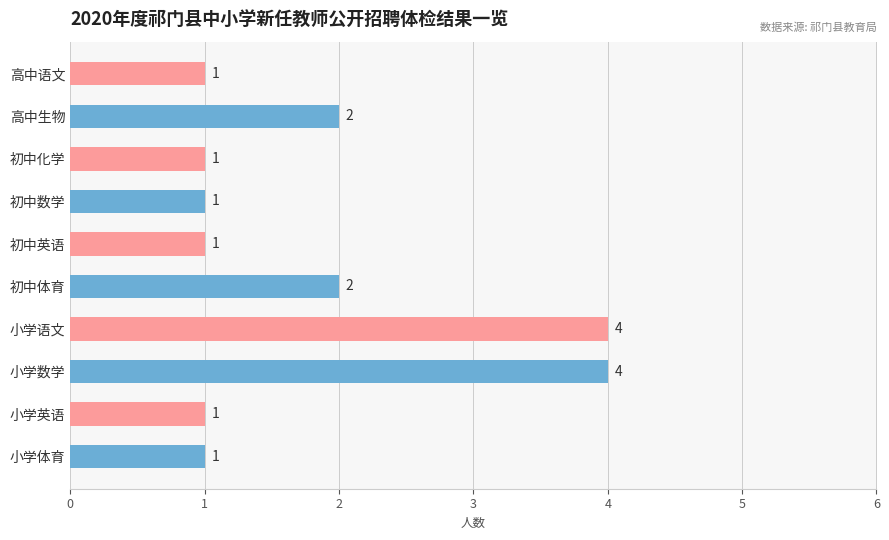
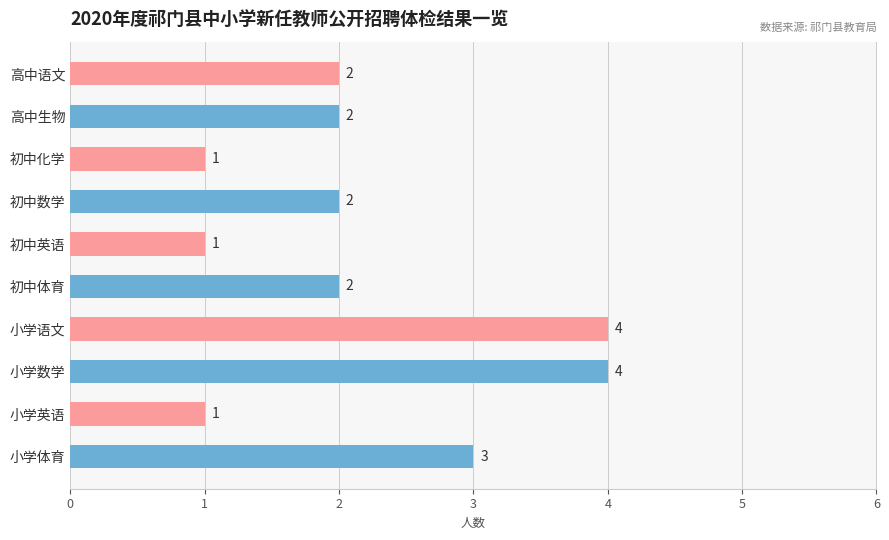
高中语文: 1 -> 2
初中数学: 1 -> 2
小学体育: 1 -> 3
